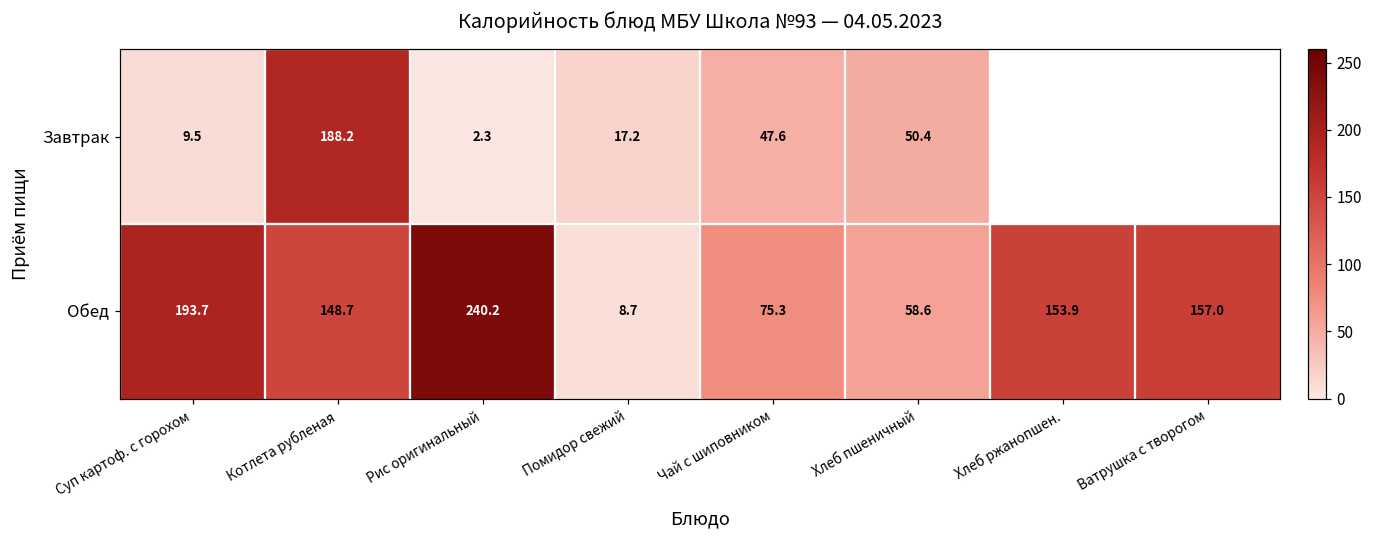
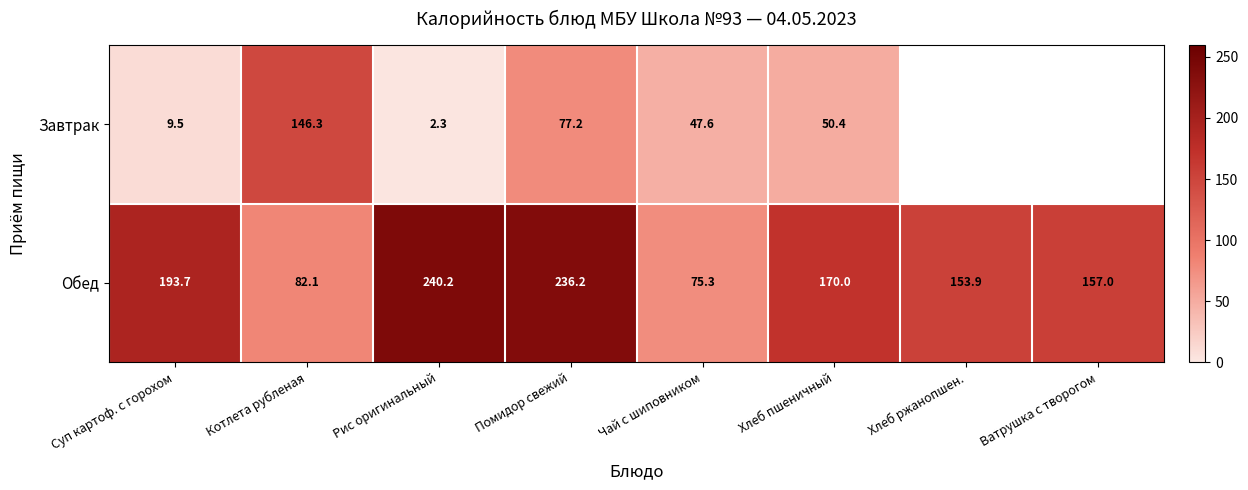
Завтрак, Котлета рубленая: 188.2 -> 146.3
Завтрак, Помидор свежий: 17.2 -> 77.2
Обед, Котлета рубленая: 148.7 -> 82.1
Обед, Помидор свежий: 8.7 -> 236.2
Обед, Хлеб пшеничный: 58.6 -> 170.0
